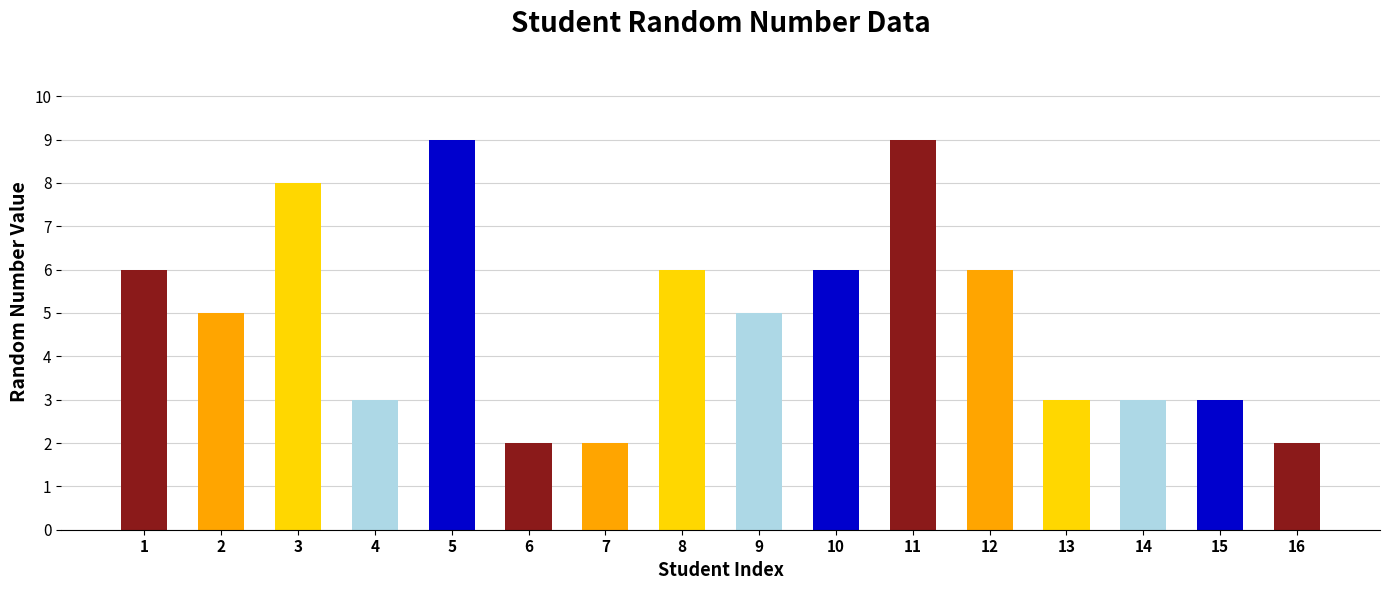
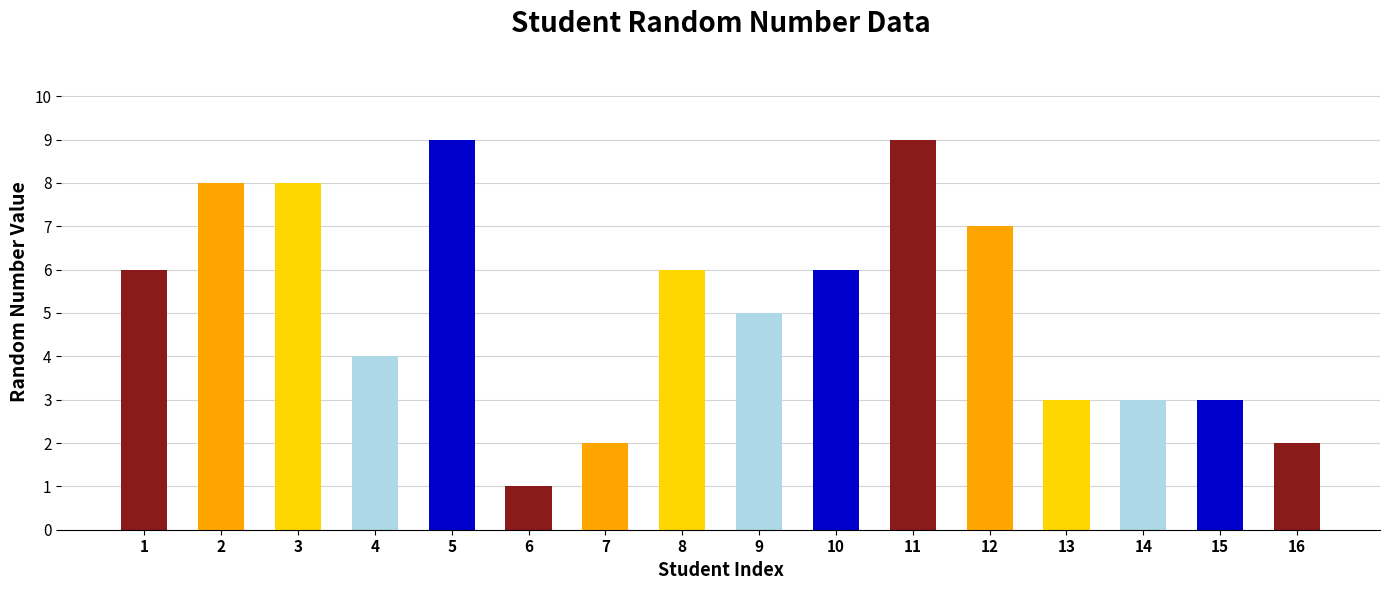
2: 5 -> 8
4: 3 -> 4
6: 2 -> 1
12: 6 -> 7
